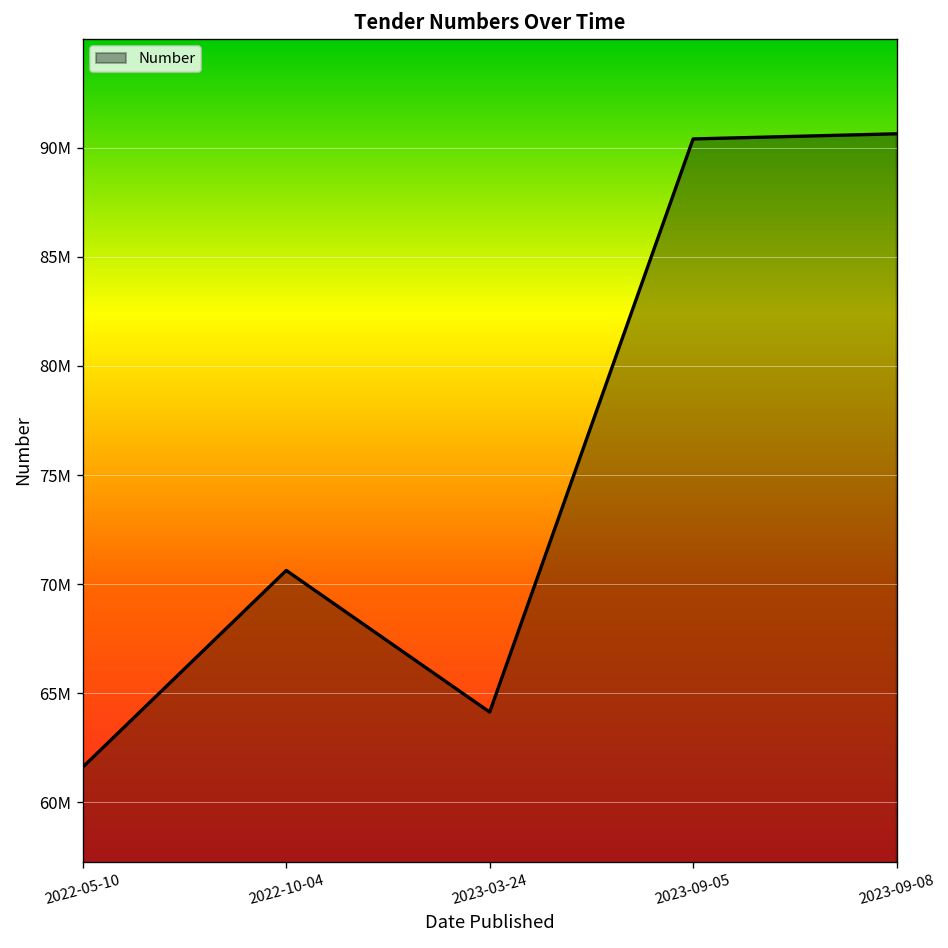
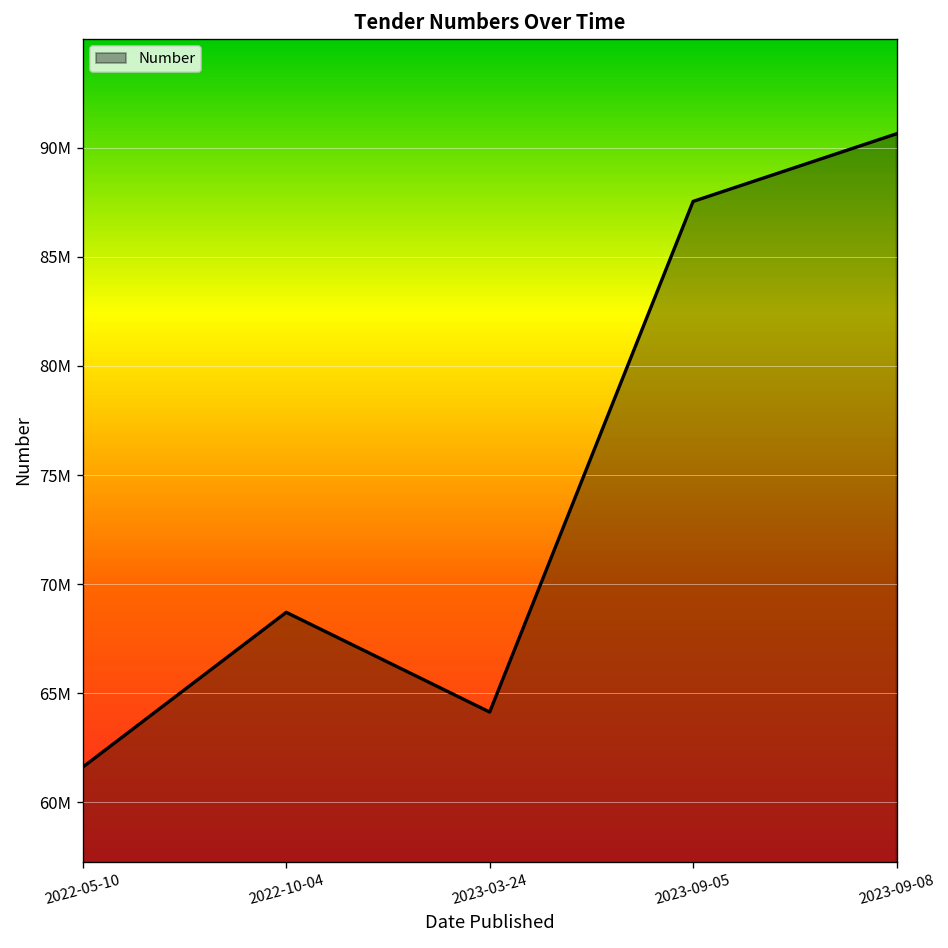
2022-10-04: 70600000 -> 68700000
2023-09-05: 90400000 -> 87500000
